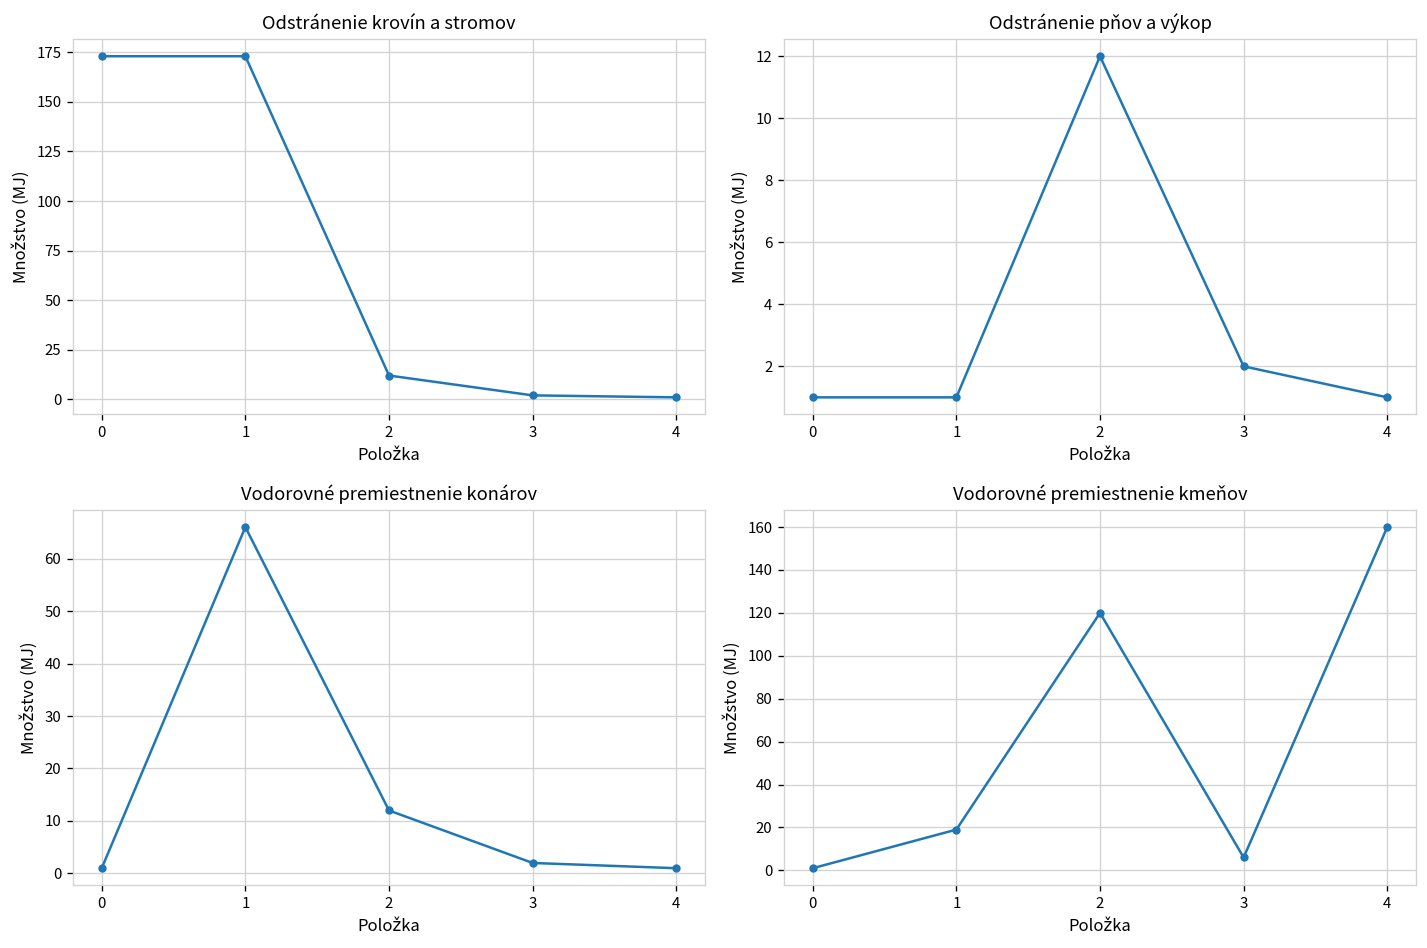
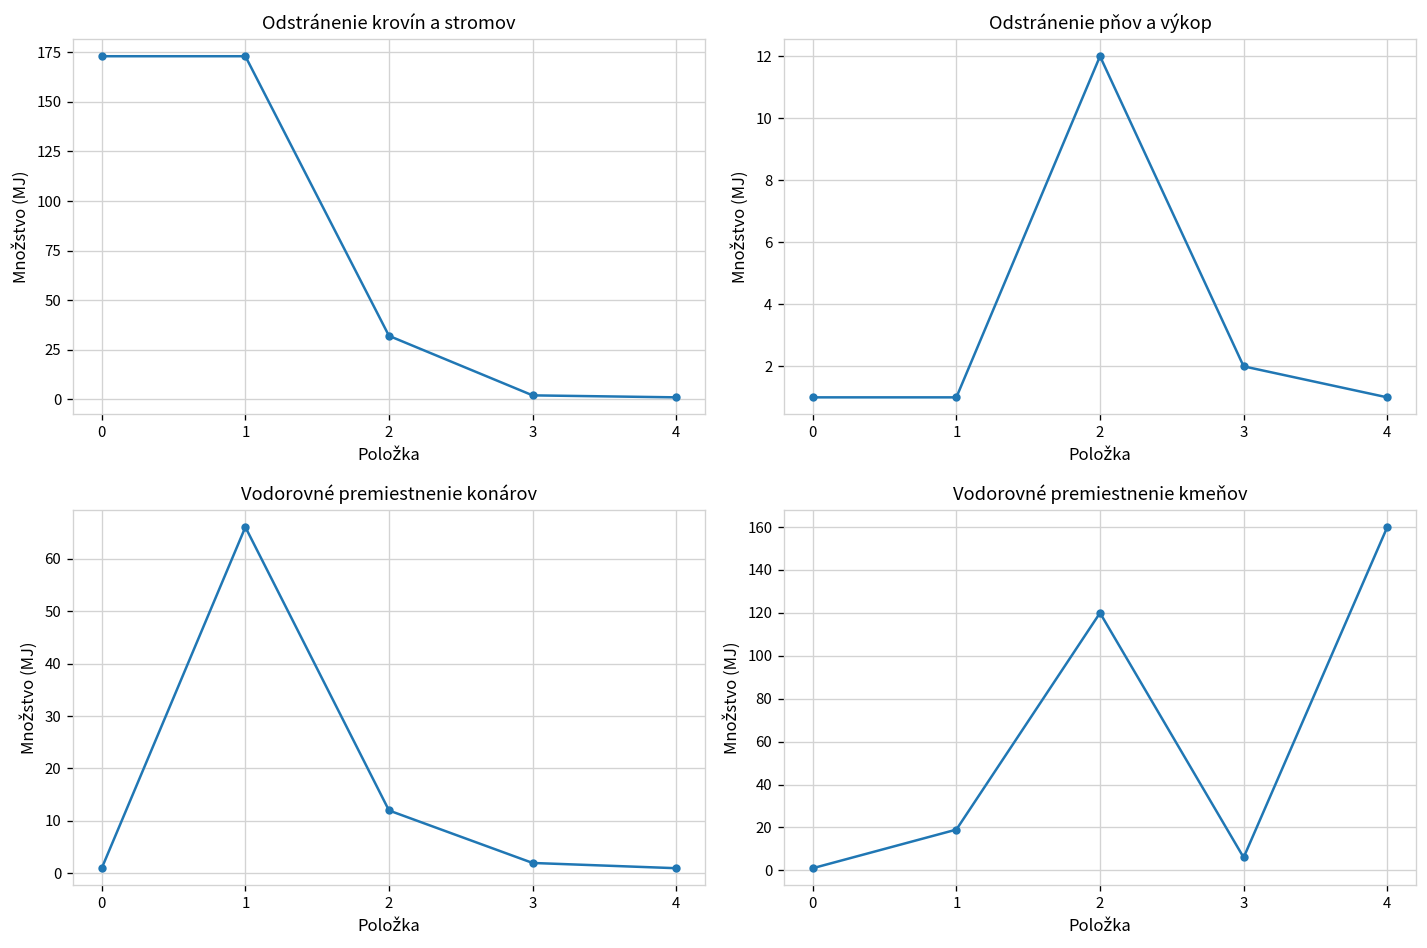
Odstránenie krovín a stromov, 2: 12 -> 32
